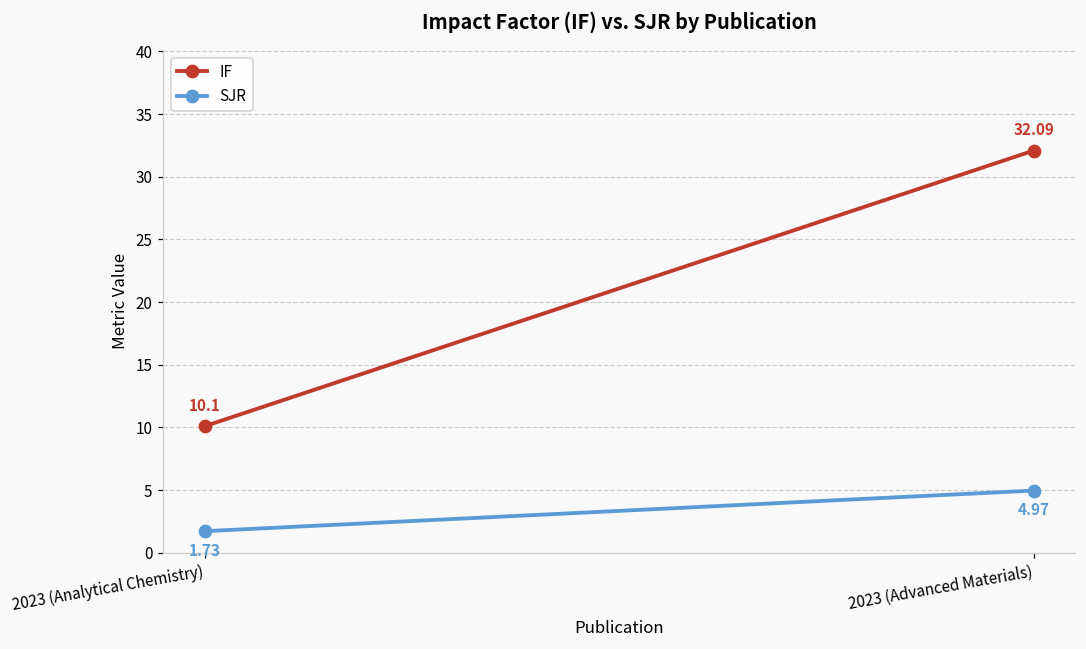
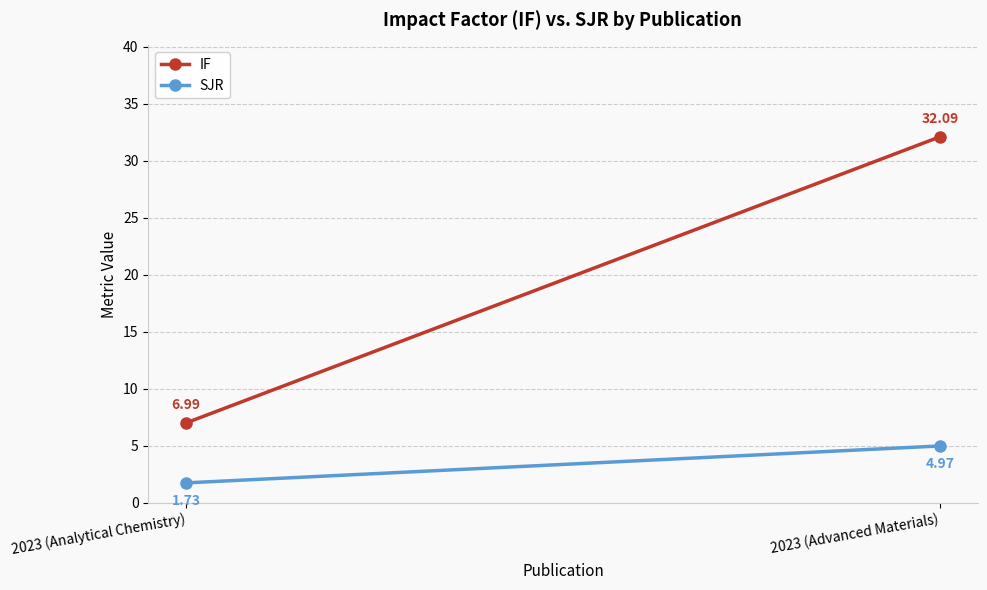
IF, 2023 (Analytical Chemistry): 10.1 -> 6.99
